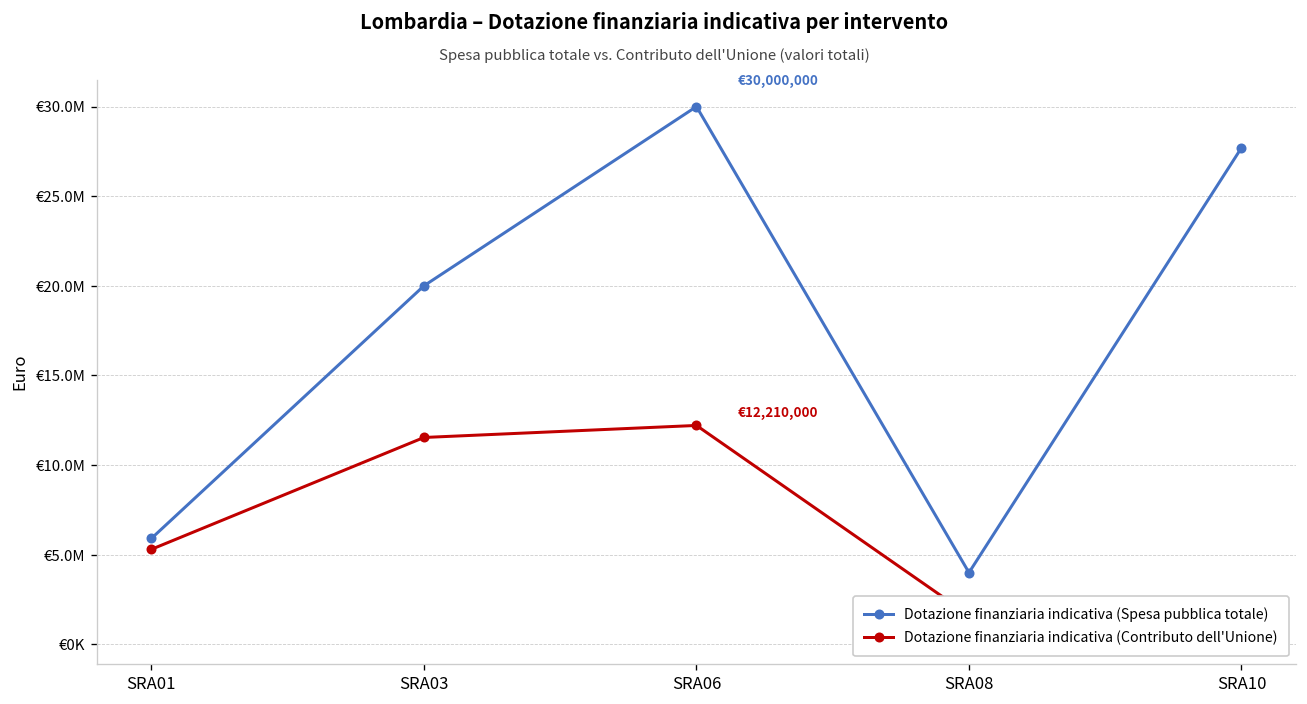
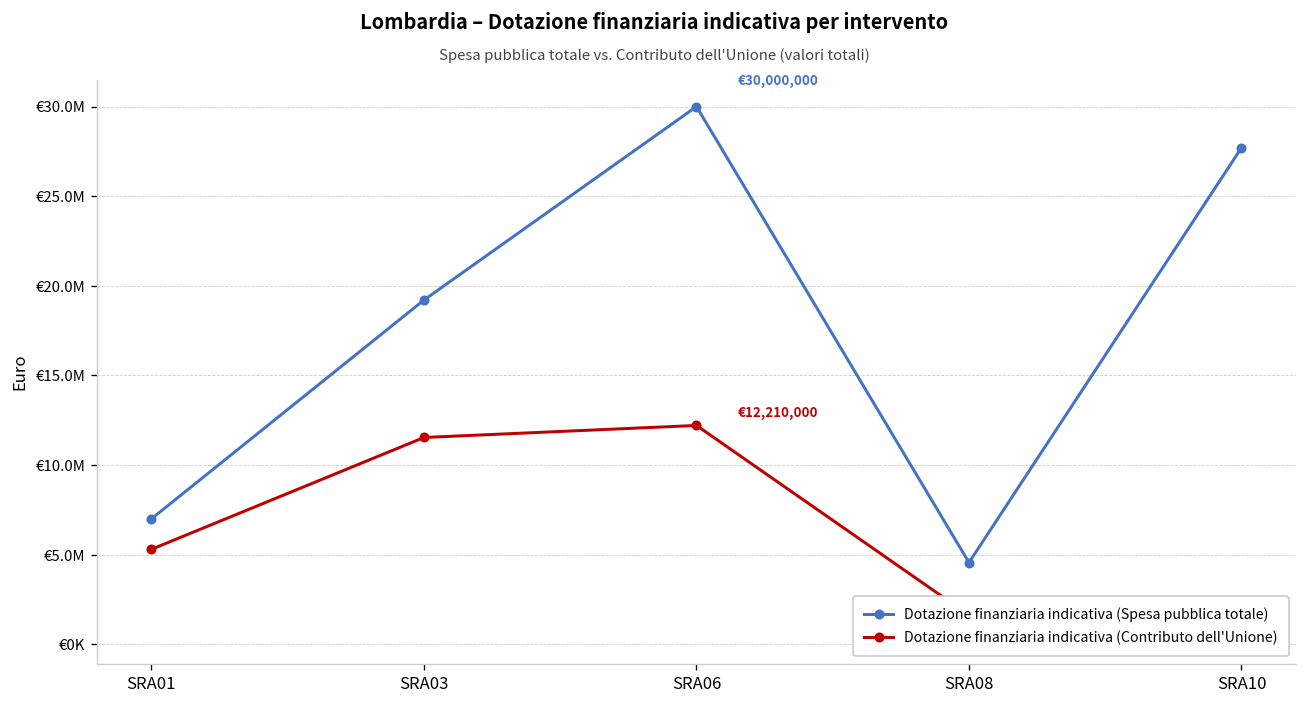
Dotazione finanziaria indicativa (Spesa pubblica totale), SRA01: €5900000 -> €7000000
Dotazione finanziaria indicativa (Spesa pubblica totale), SRA03: €20000000 -> €19200000
Dotazione finanziaria indicativa (Spesa pubblica totale), SRA08: €4000000 -> €4600000
